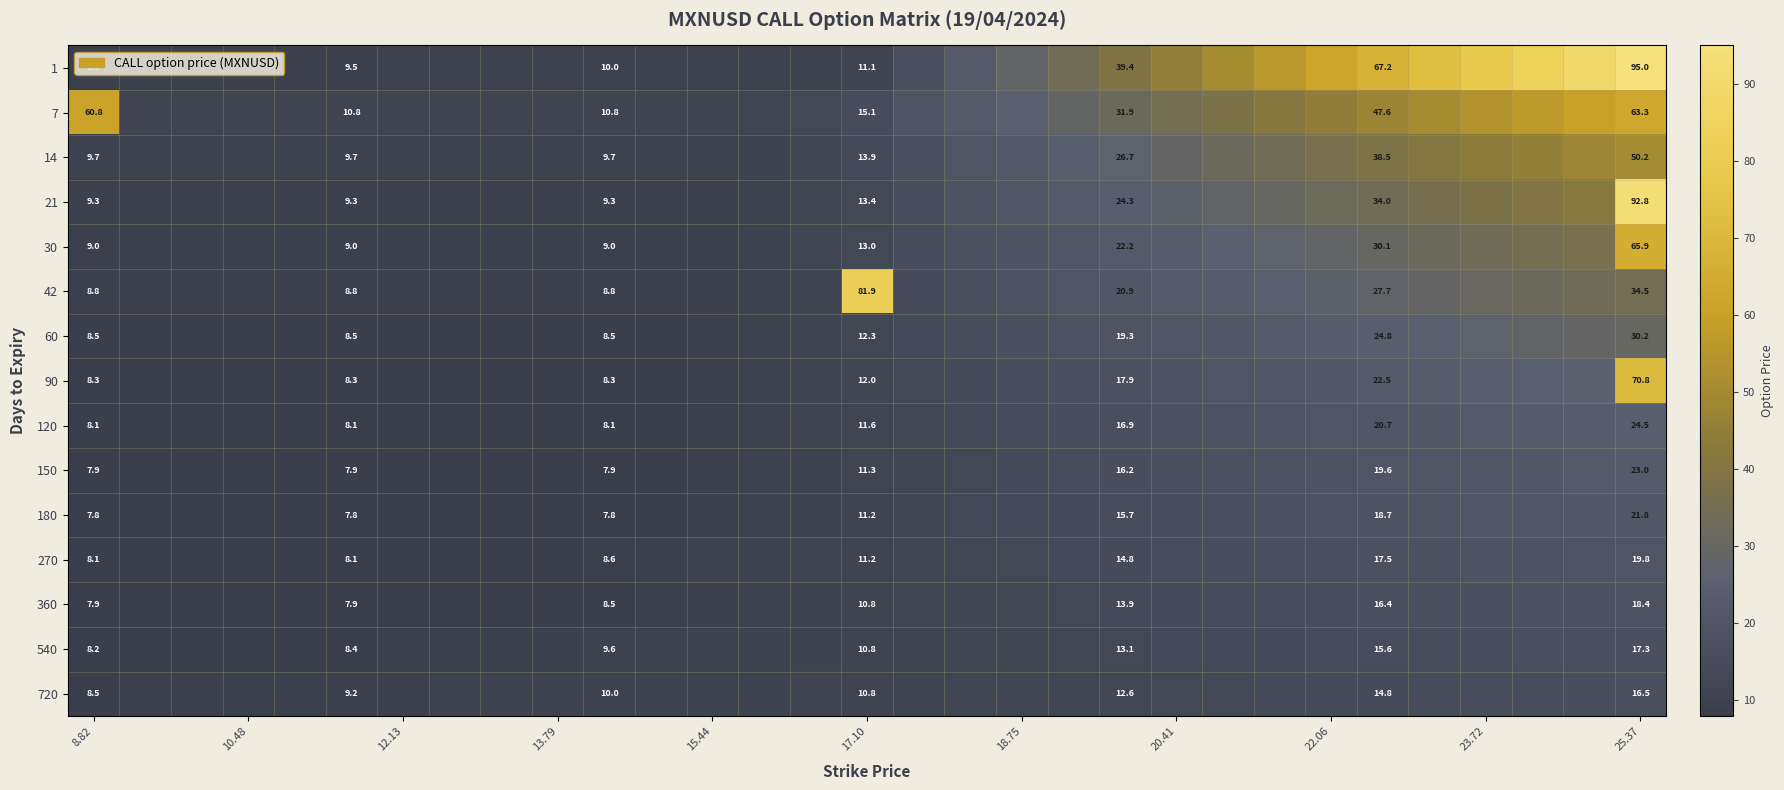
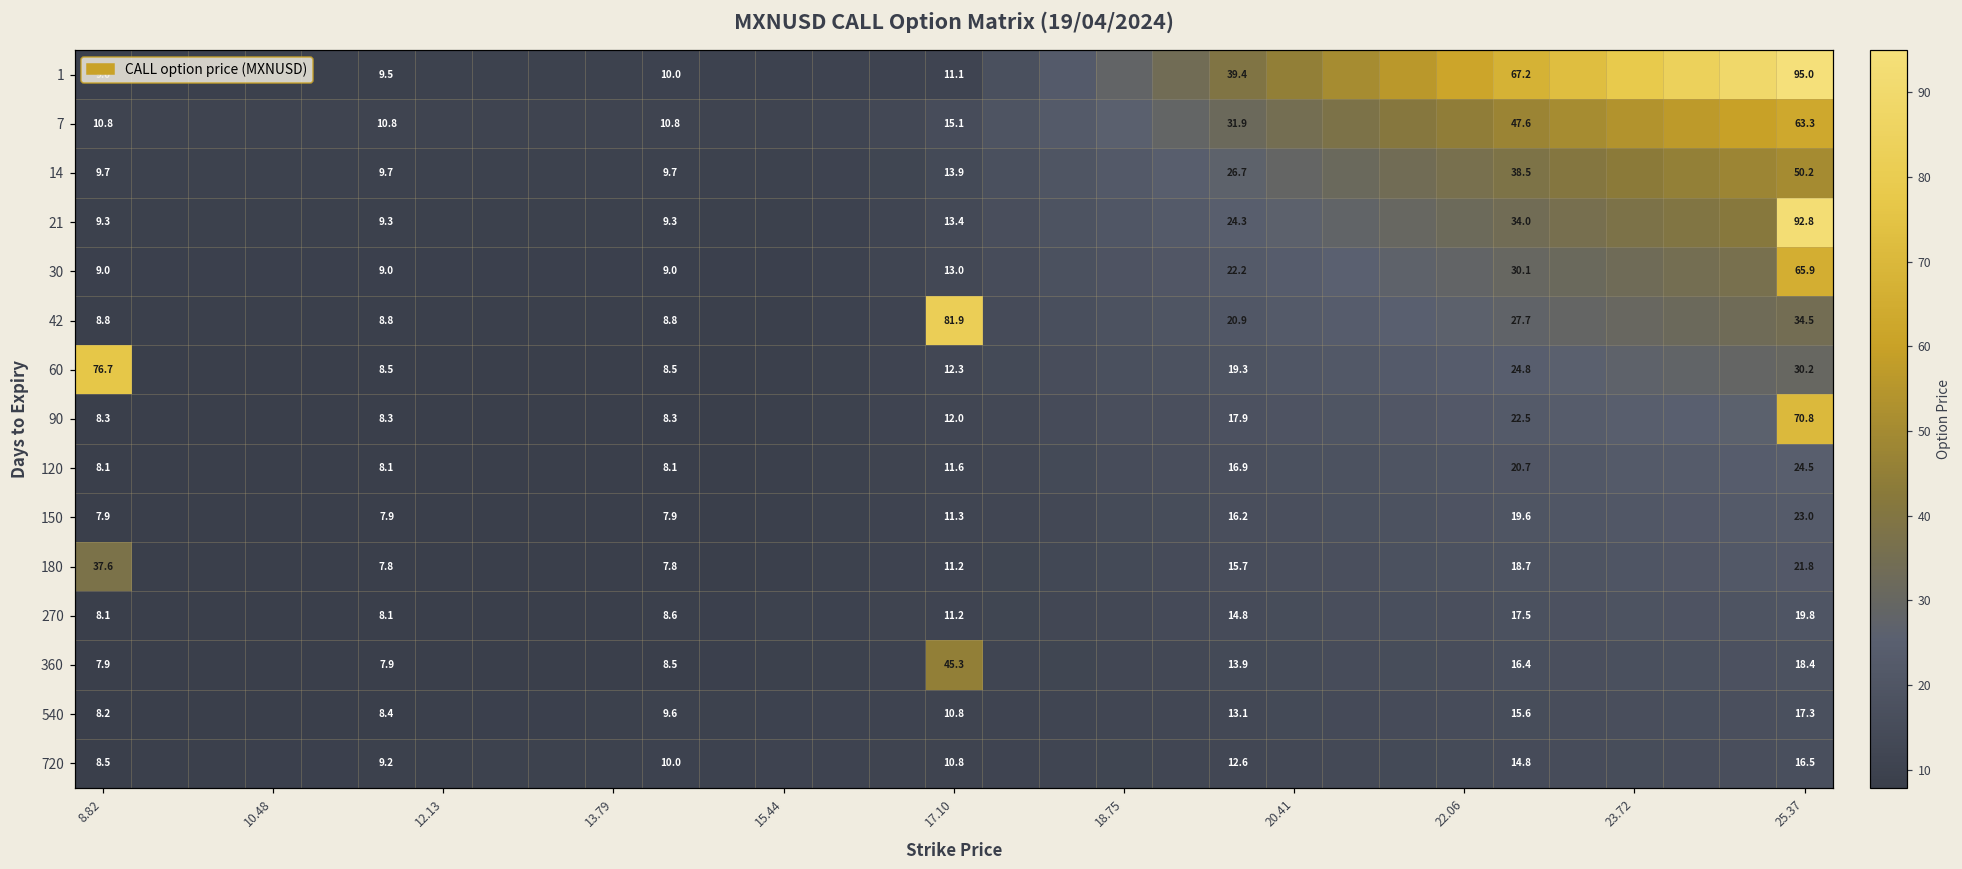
7, 8.82: 60.8 -> 10.8
60, 8.82: 8.5 -> 76.7
180, 8.82: 7.8 -> 37.6
360, 17.10: 10.8 -> 45.3
